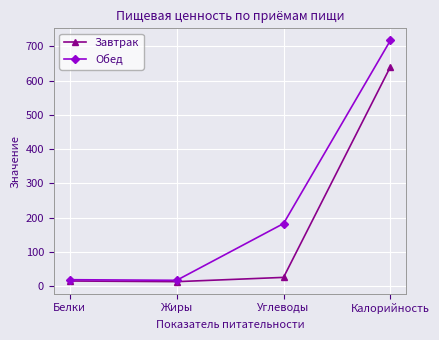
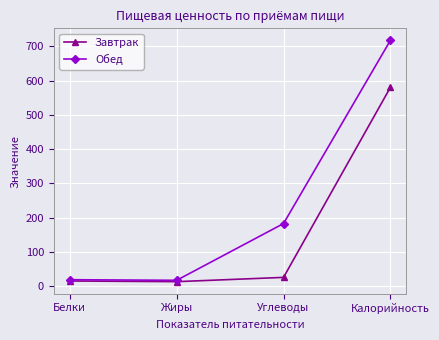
Завтрак, Калорийность: 640 -> 580
